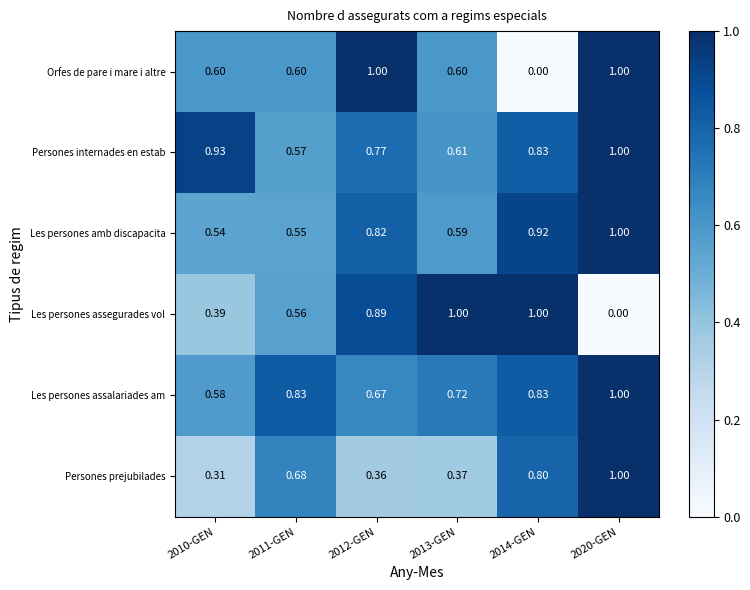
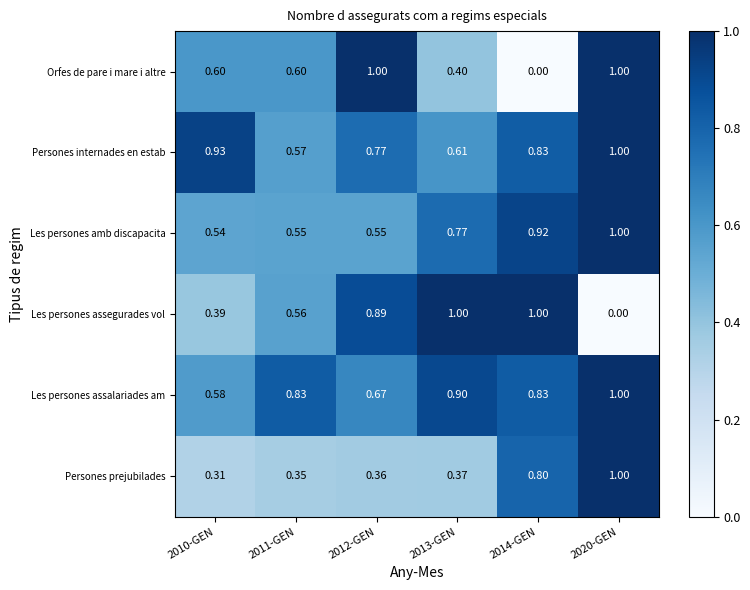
Orfes de pare i mare i altre, 2013-GEN: 0.60 -> 0.40
Les persones amb discapacita, 2012-GEN: 0.82 -> 0.55
Les persones amb discapacita, 2013-GEN: 0.59 -> 0.77
Les persones assalariades am, 2013-GEN: 0.72 -> 0.90
Persones prejubilades, 2011-GEN: 0.68 -> 0.35
